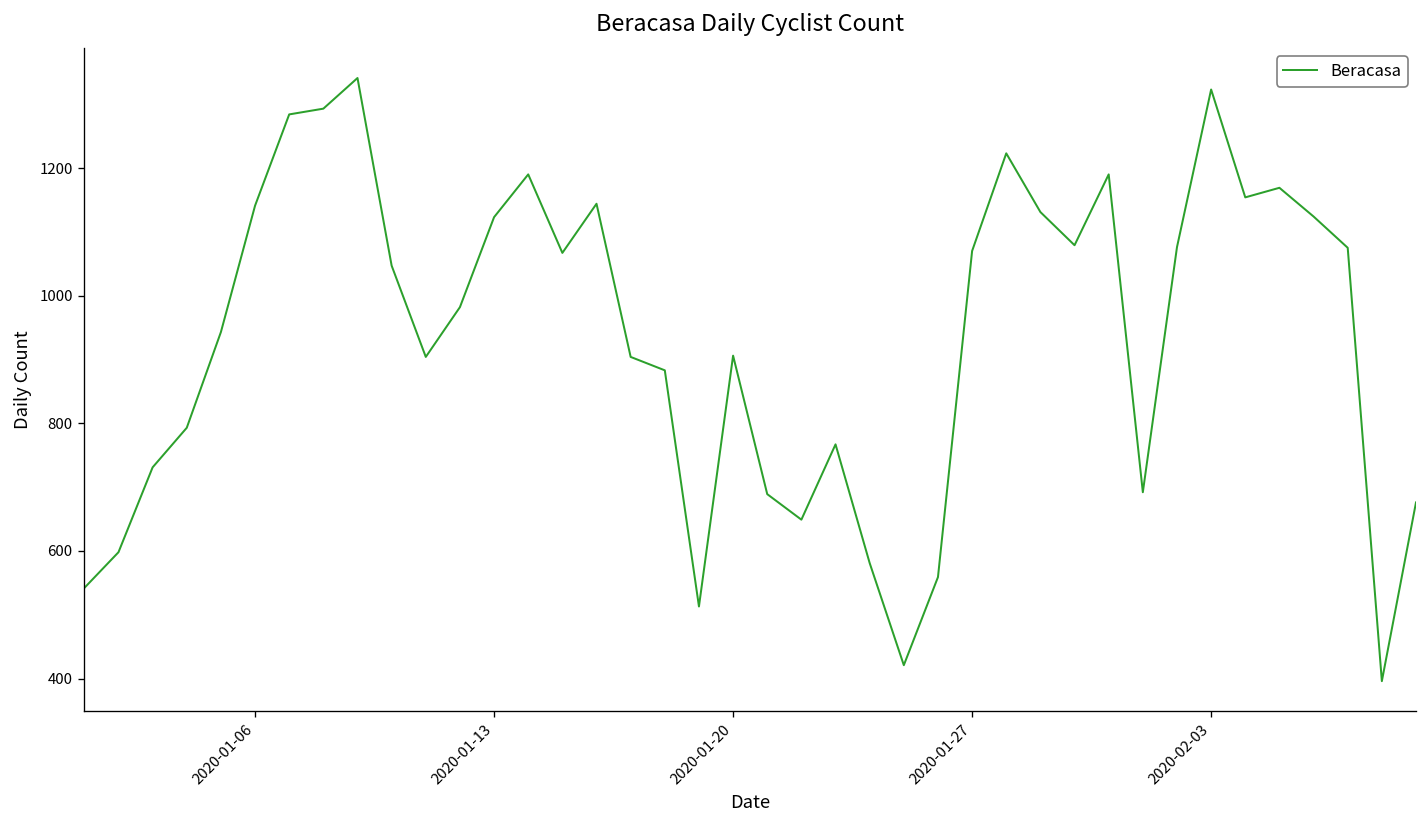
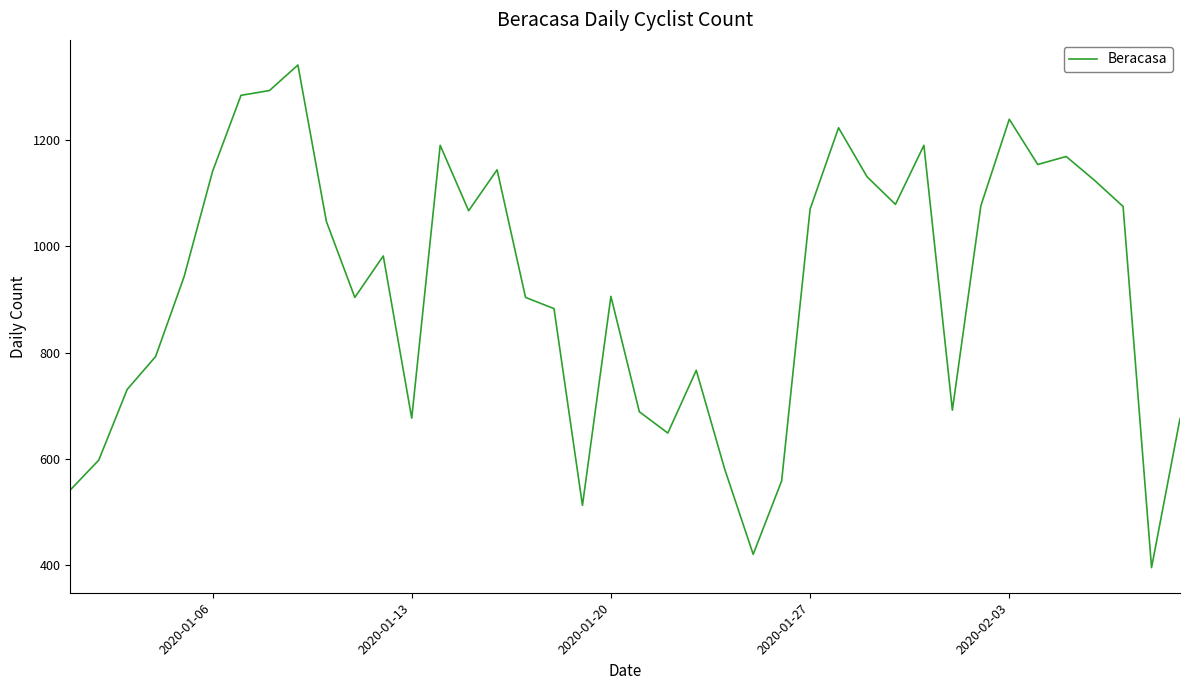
2020-01-13: 1120 -> 680
2020-02-03: 1320 -> 1240
